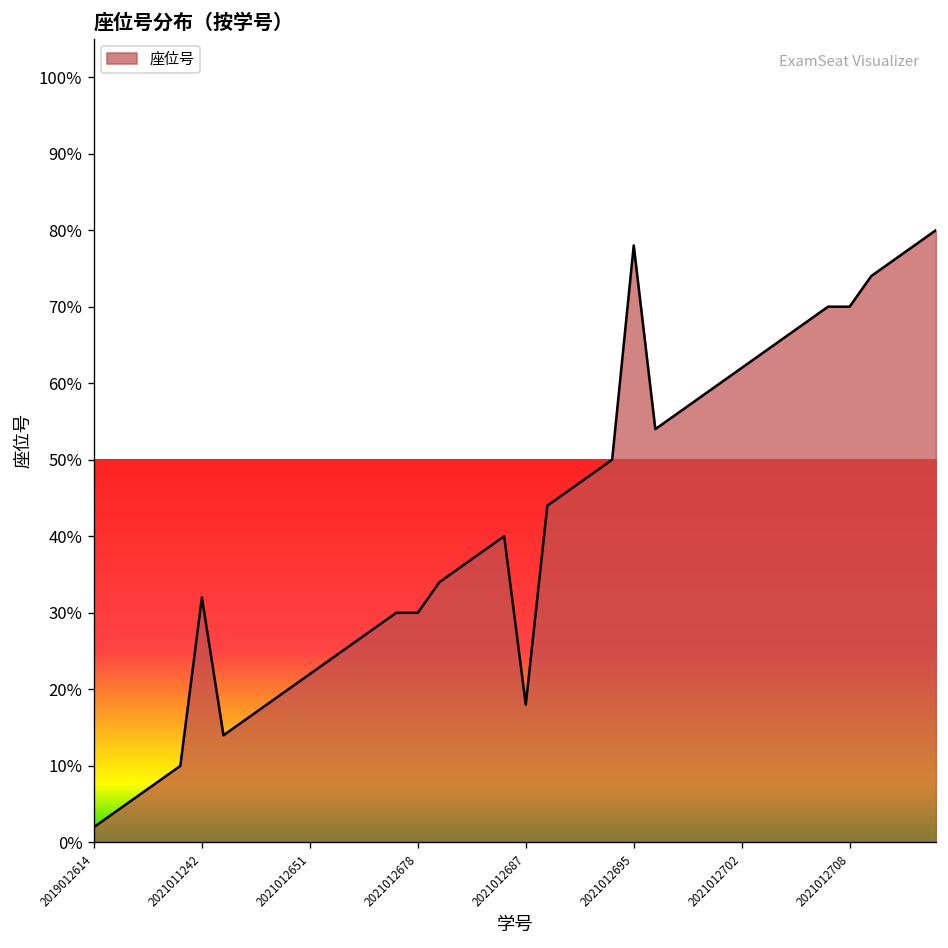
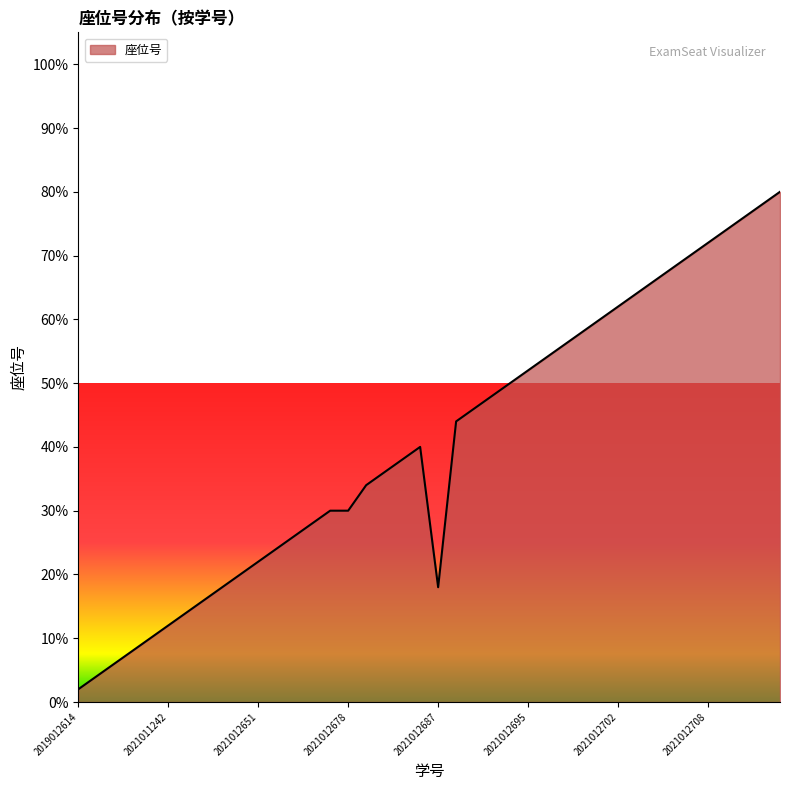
2021011242: 32% -> 12%
2021012695: 78% -> 52%
2021012708: 70% -> 72%
